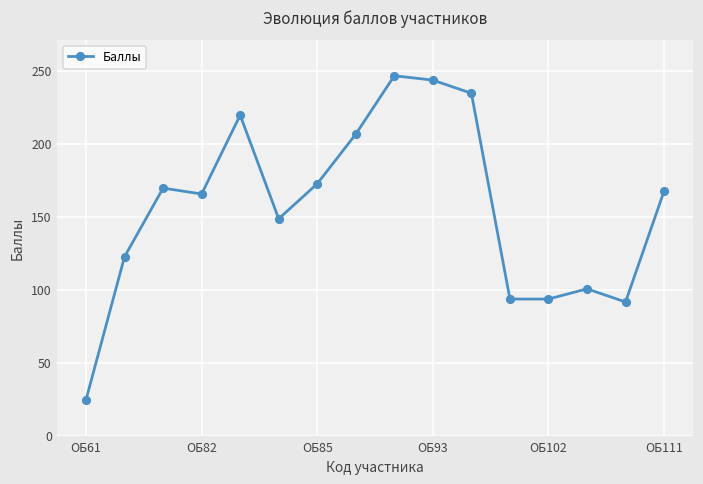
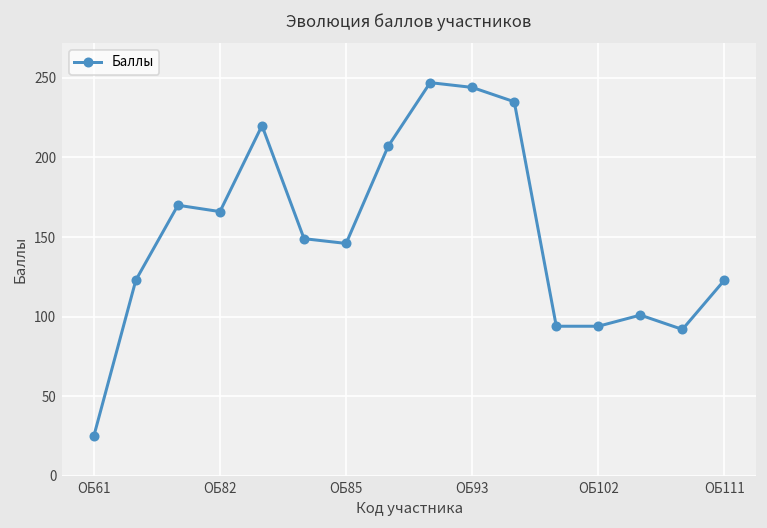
ОБ85: 173 -> 146
ОБ111: 168 -> 123
